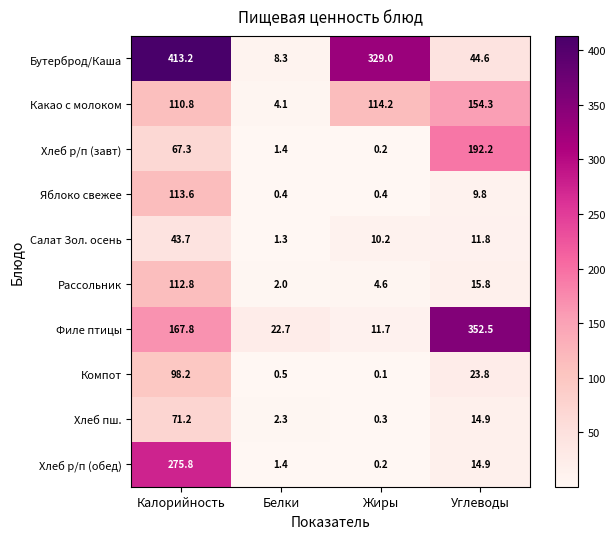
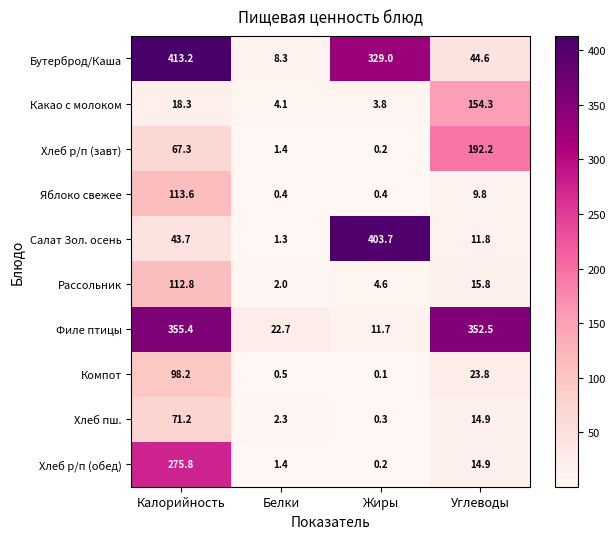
Какао с молоком, Калорийность: 110.8 -> 18.3
Какао с молоком, Жиры: 114.2 -> 3.8
Салат Зол. осень, Жиры: 10.2 -> 403.7
Филе птицы, Калорийность: 167.8 -> 355.4
